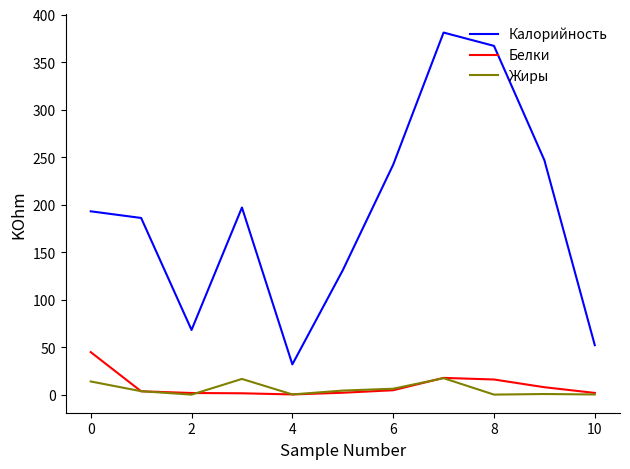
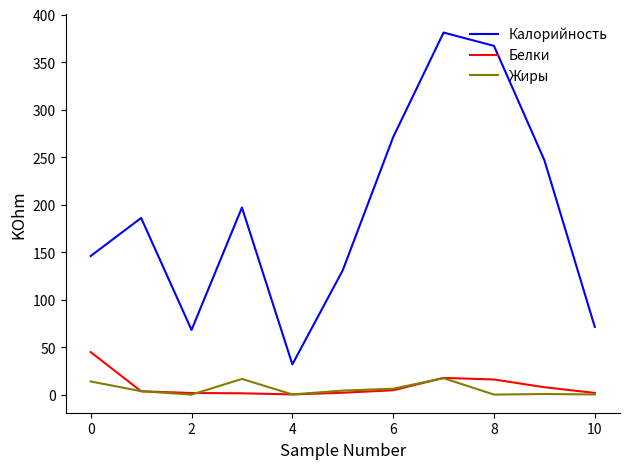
Калорийность, 0: 190 -> 150
Калорийность, 6: 240 -> 270
Калорийность, 10: 50 -> 70
